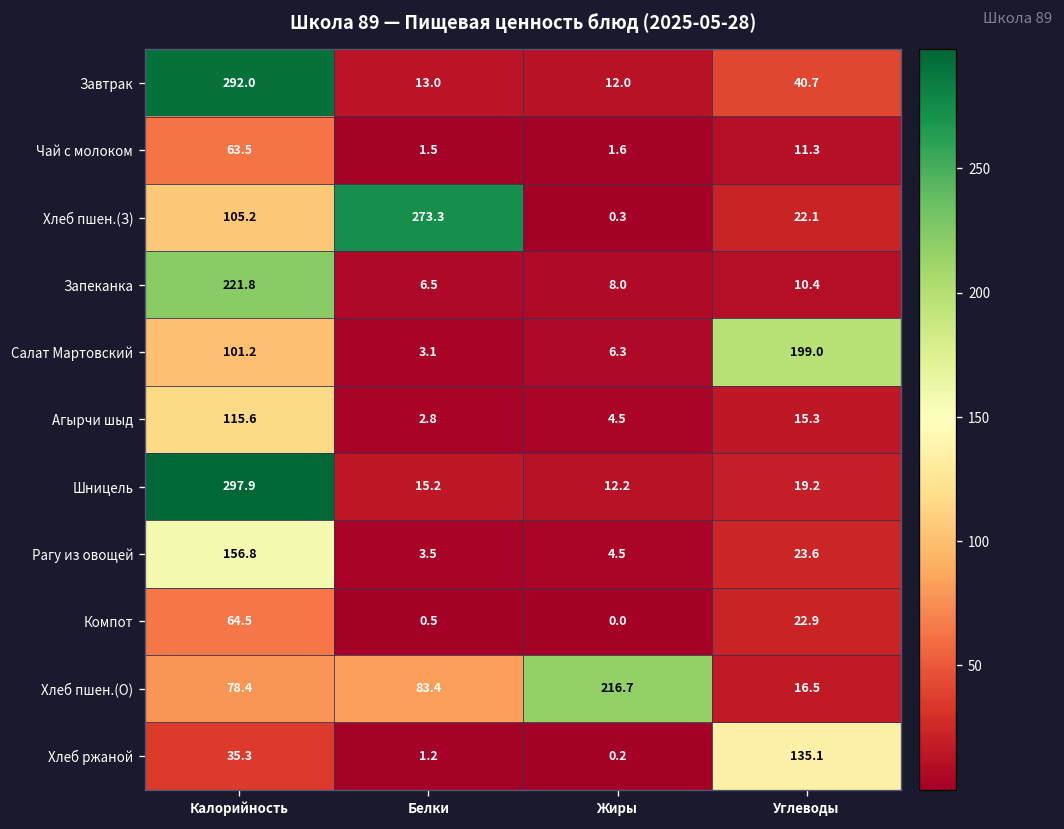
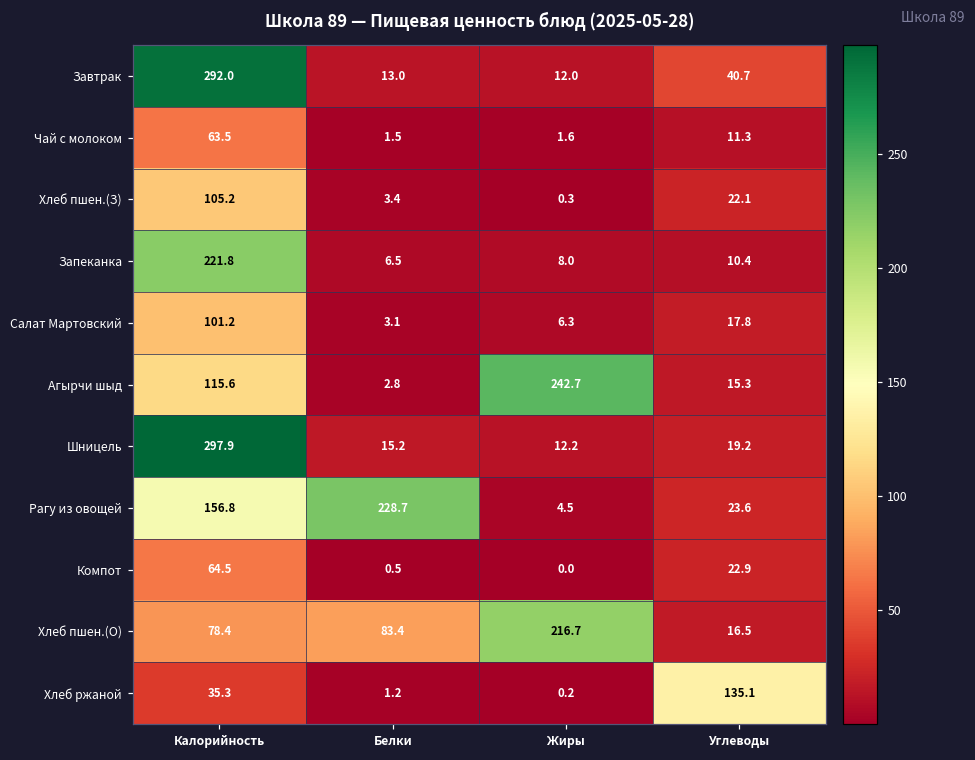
Хлеб пшен.(З), Белки: 273.3 -> 3.4
Салат Мартовский, Углеводы: 199.0 -> 17.8
Агырчи шыд, Жиры: 4.5 -> 242.7
Рагу из овощей, Белки: 3.5 -> 228.7
